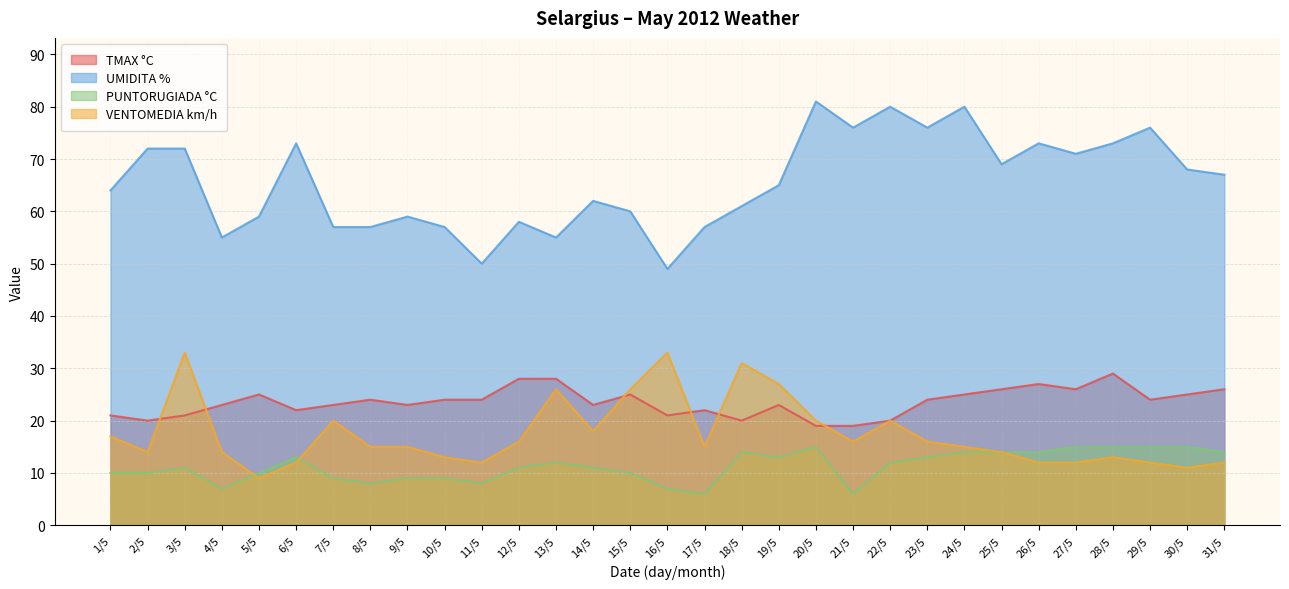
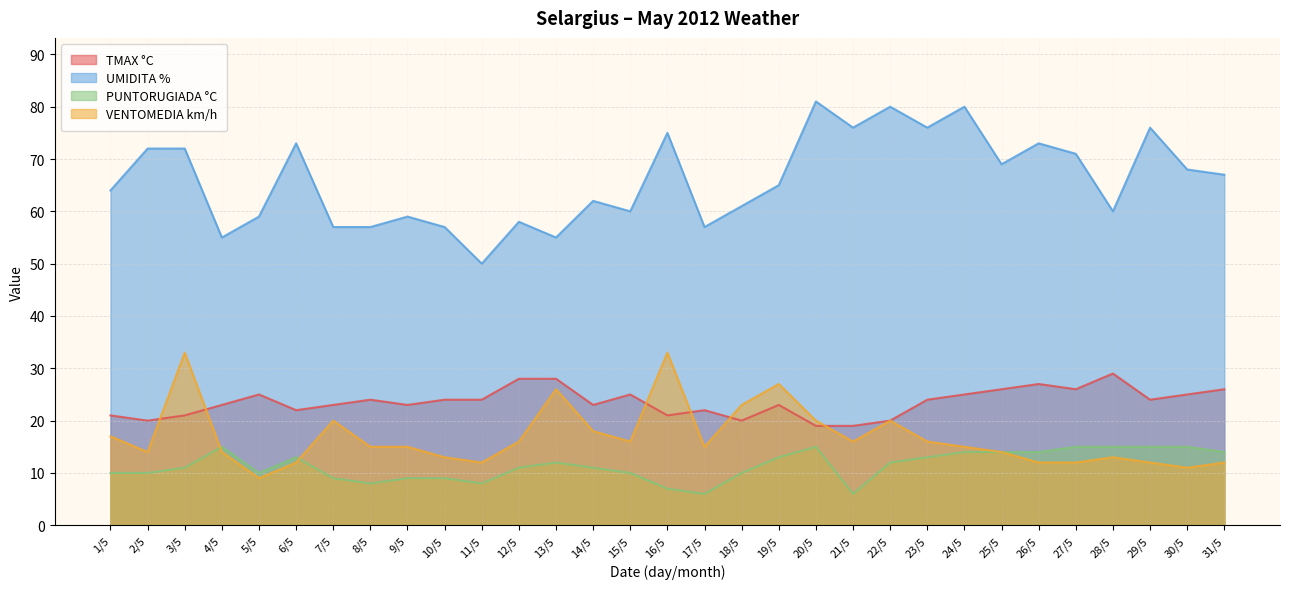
PUNTORUGIADA °C, 4/5: 7 -> 15
VENTOMEDIA km/h, 15/5: 26 -> 16
UMIDITA %, 16/5: 49 -> 75
PUNTORUGIADA °C, 18/5: 14 -> 10
VENTOMEDIA km/h, 18/5: 31 -> 23
UMIDITA %, 28/5: 73 -> 60
